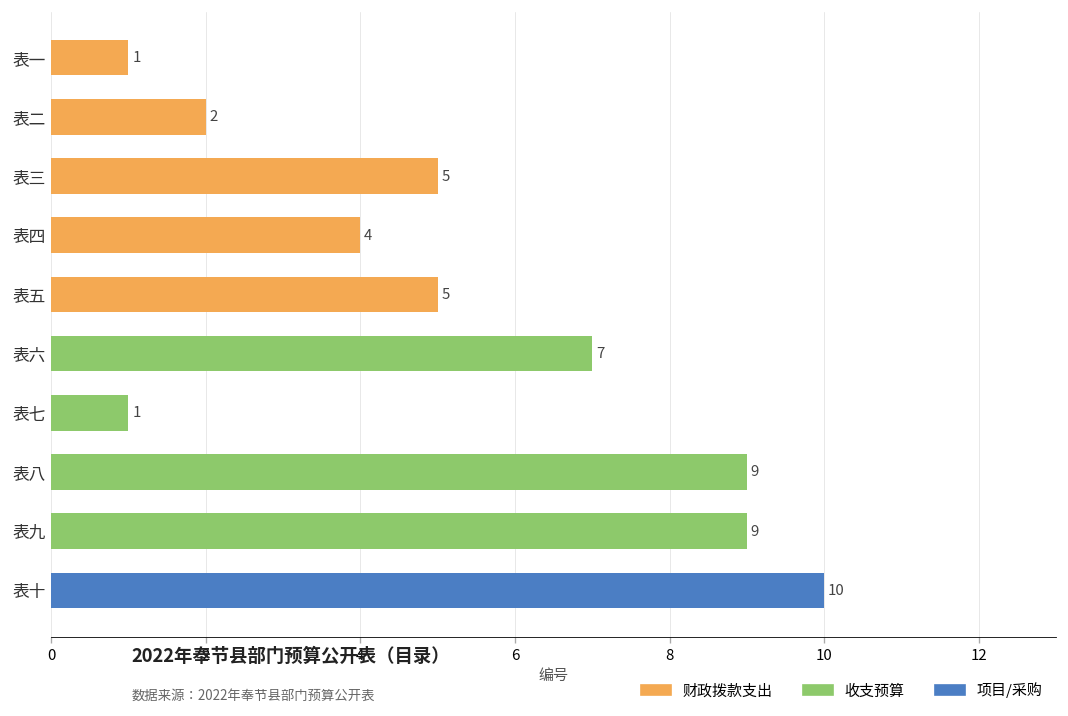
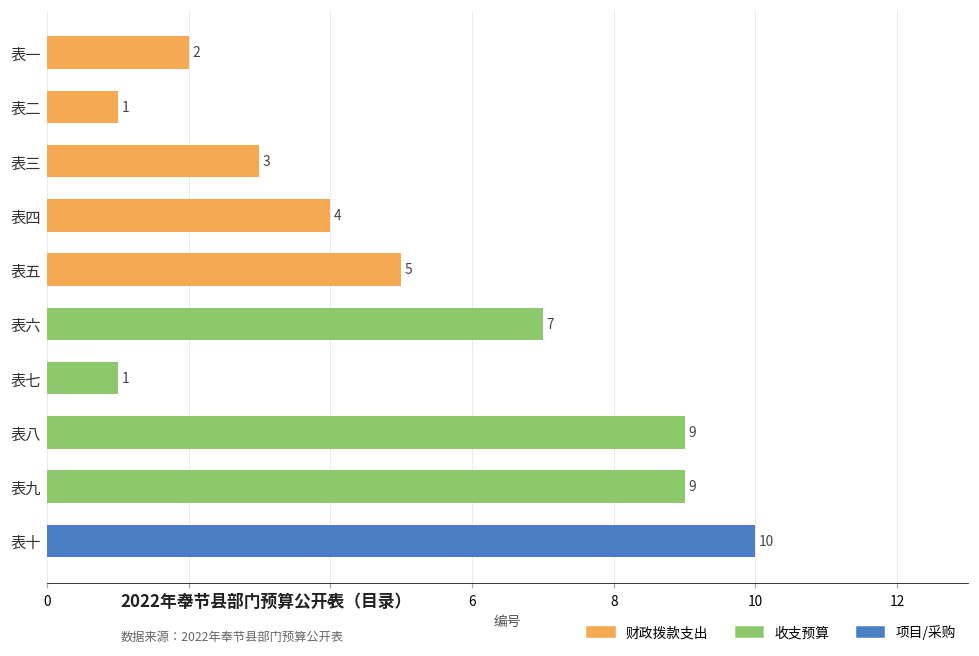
表一: 1 -> 2
表二: 2 -> 1
表三: 5 -> 3
